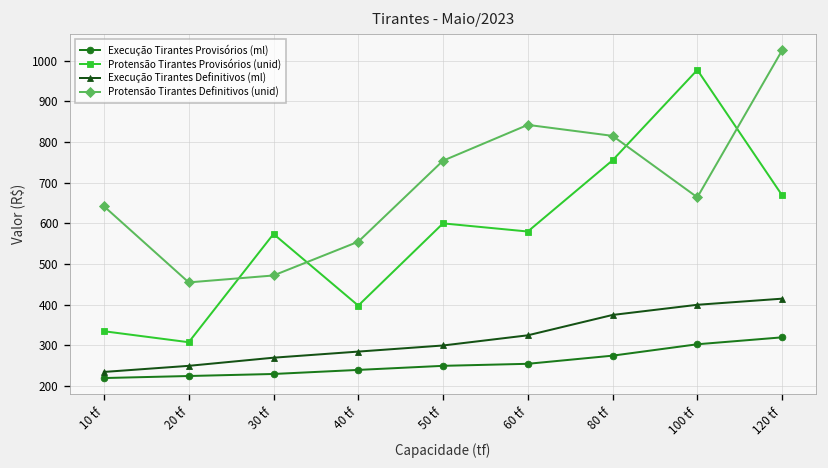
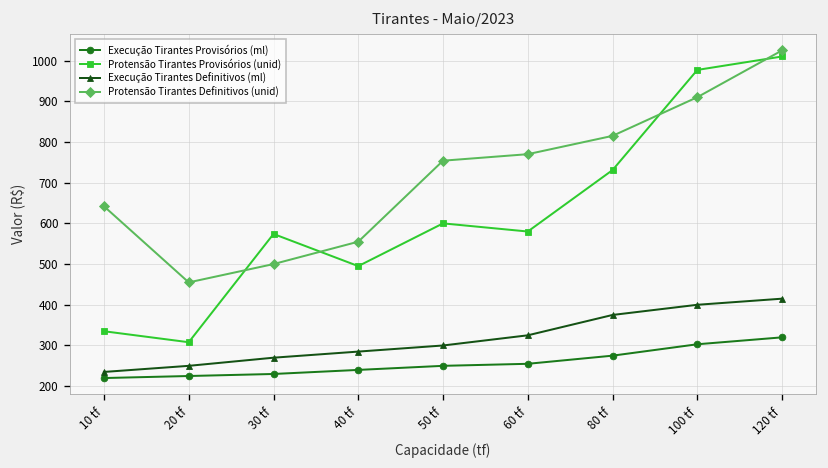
Protensão Tirantes Definitivos (unid), 30 tf: 470 -> 500
Protensão Tirantes Provisórios (unid), 40 tf: 400 -> 500
Protensão Tirantes Definitivos (unid), 60 tf: 840 -> 770
Protensão Tirantes Provisórios (unid), 80 tf: 760 -> 730
Protensão Tirantes Definitivos (unid), 100 tf: 660 -> 910
Protensão Tirantes Provisórios (unid), 120 tf: 670 -> 1010
